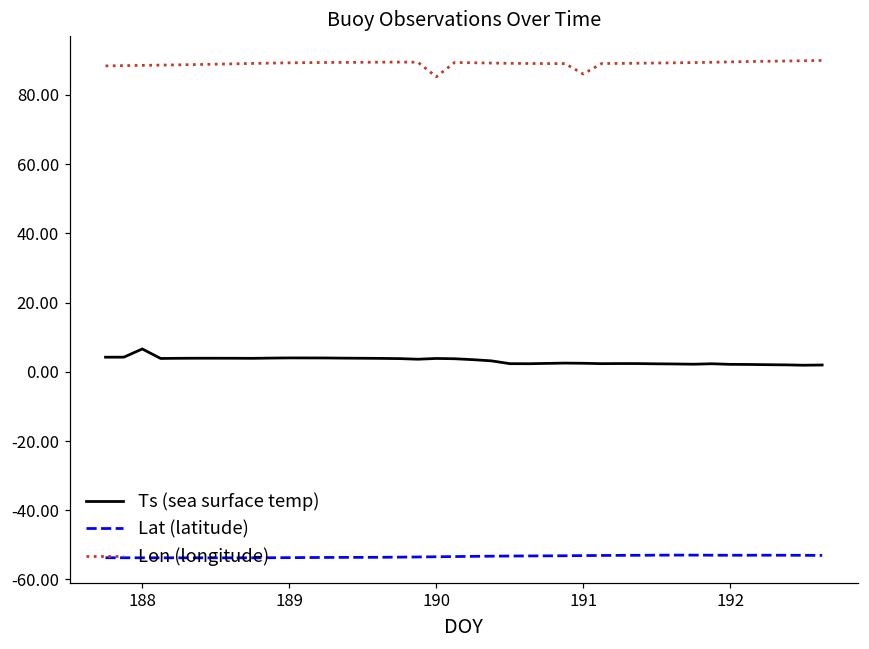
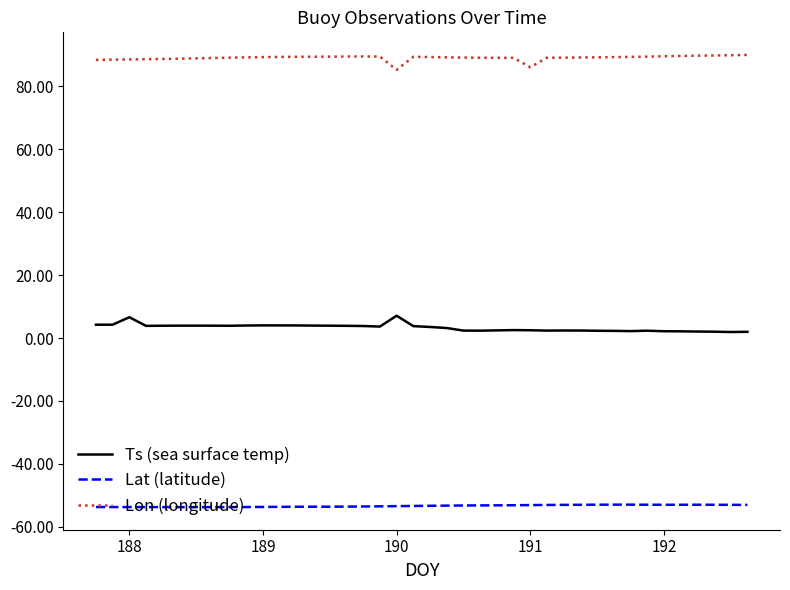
Ts (sea surface temp), 190: 4 -> 7
